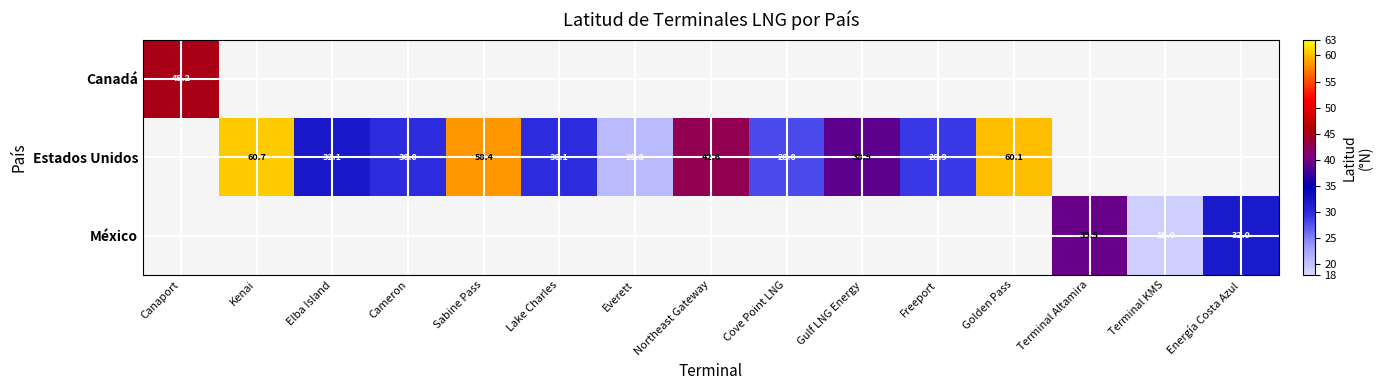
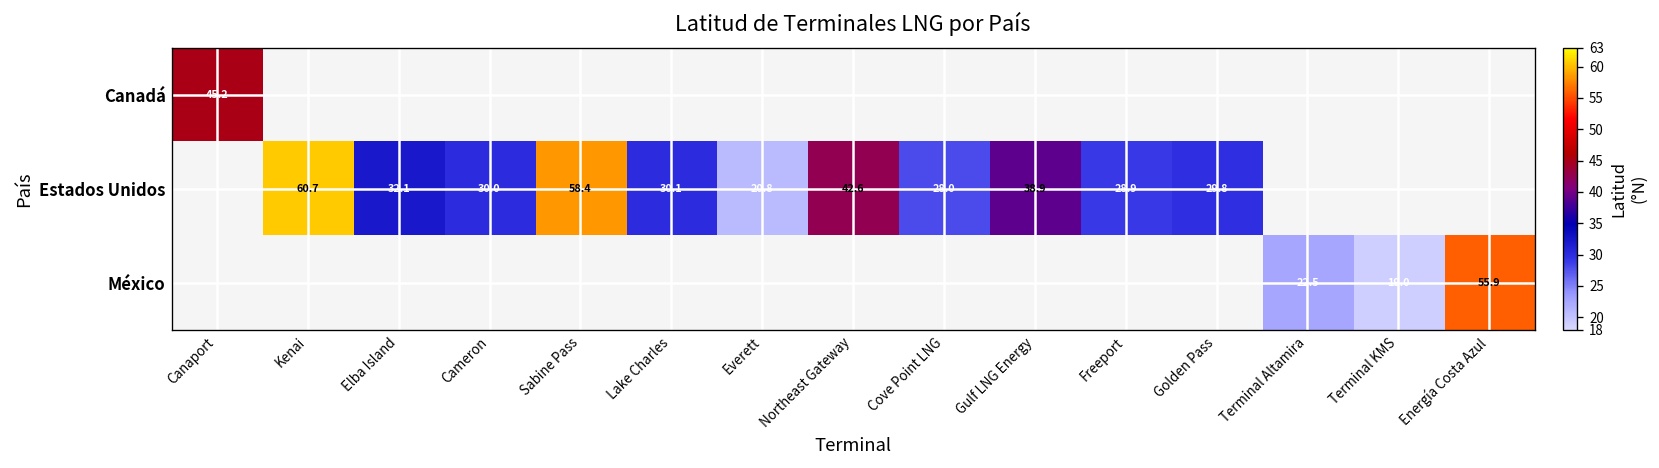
Estados Unidos, Golden Pass: 60.1 -> 29.8
México, Terminal Altamira: 39.5 -> 22.5
México, Energía Costa Azul: 32.0 -> 55.9
